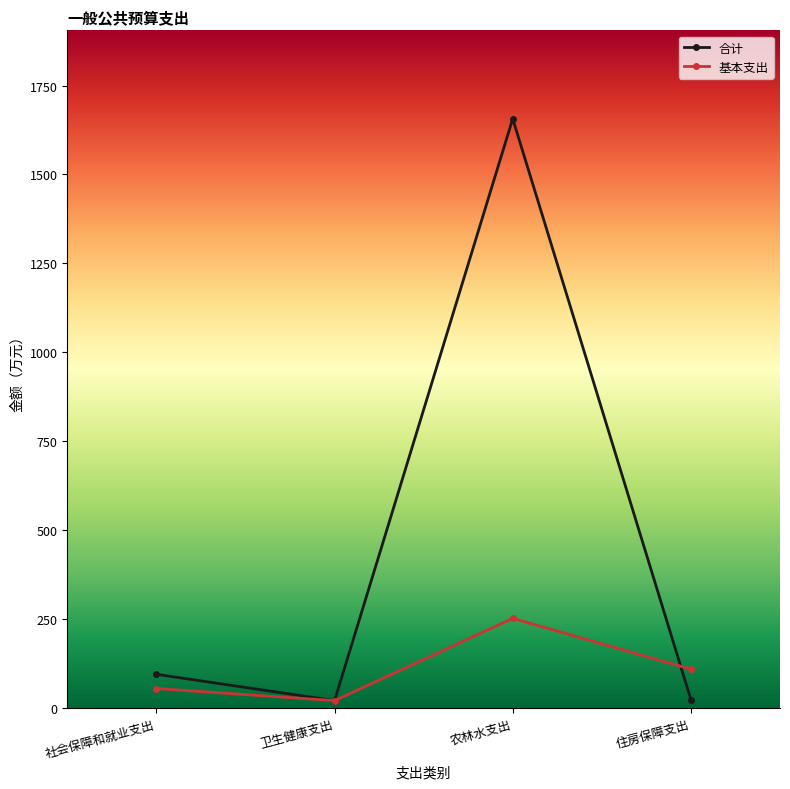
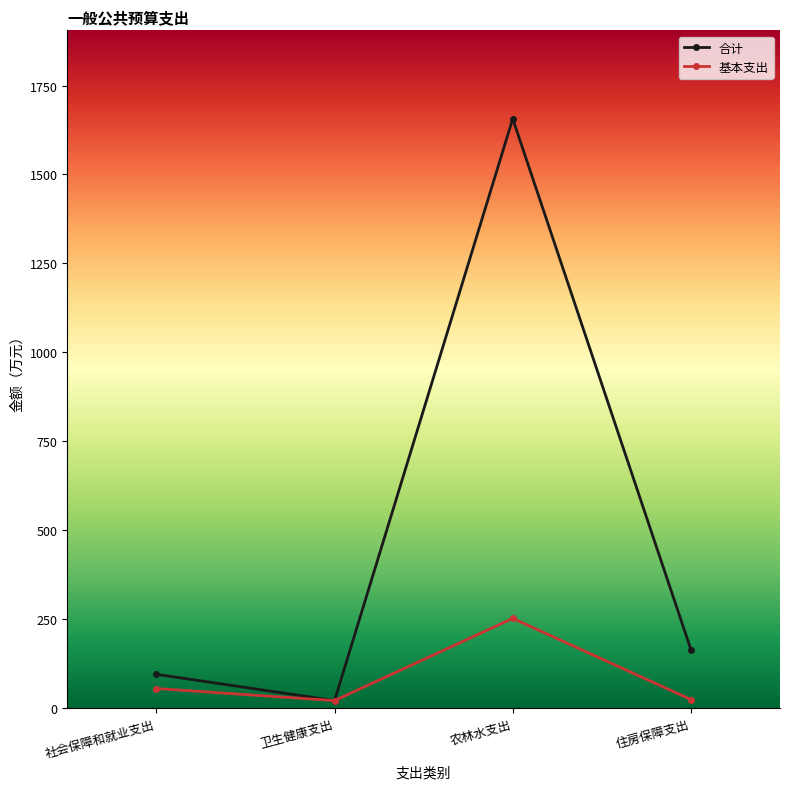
合计, 住房保障支出: 20 -> 160
基本支出, 住房保障支出: 110 -> 20
